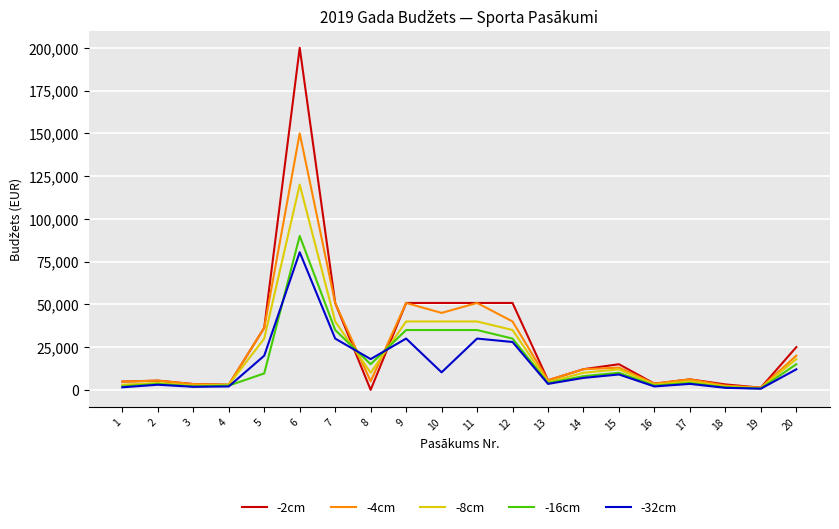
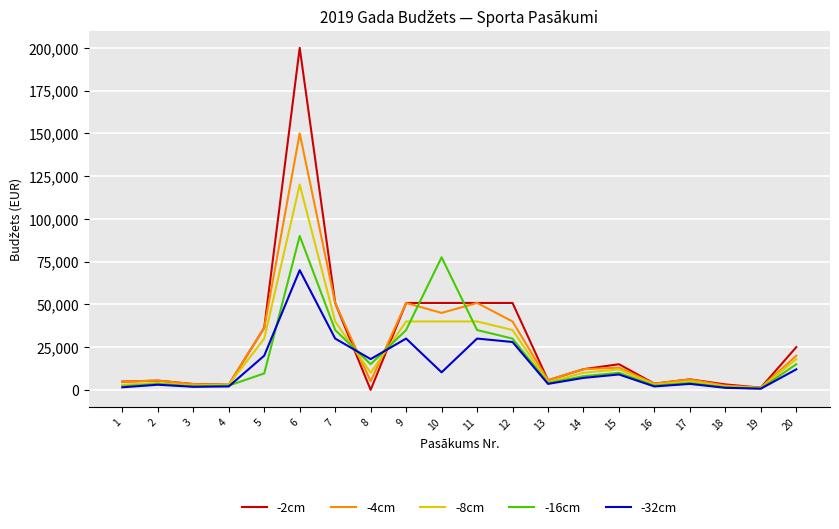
-32cm, 6: 80,000 -> 70,000
-16cm, 10: 35,000 -> 78,000
